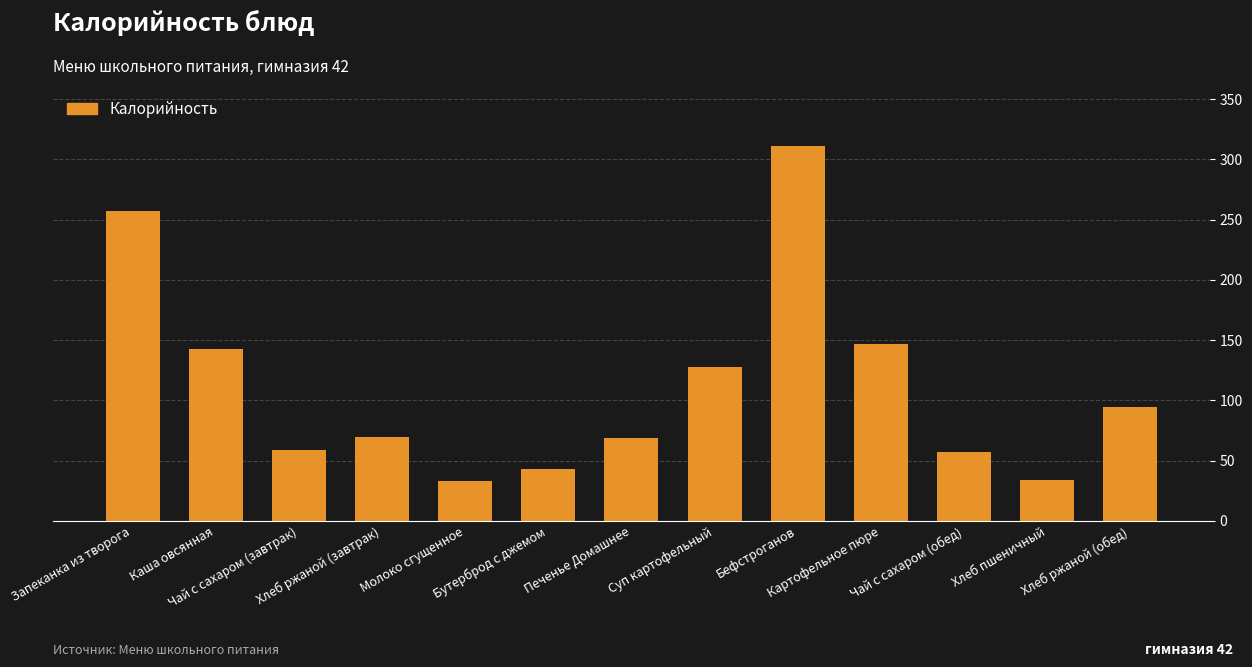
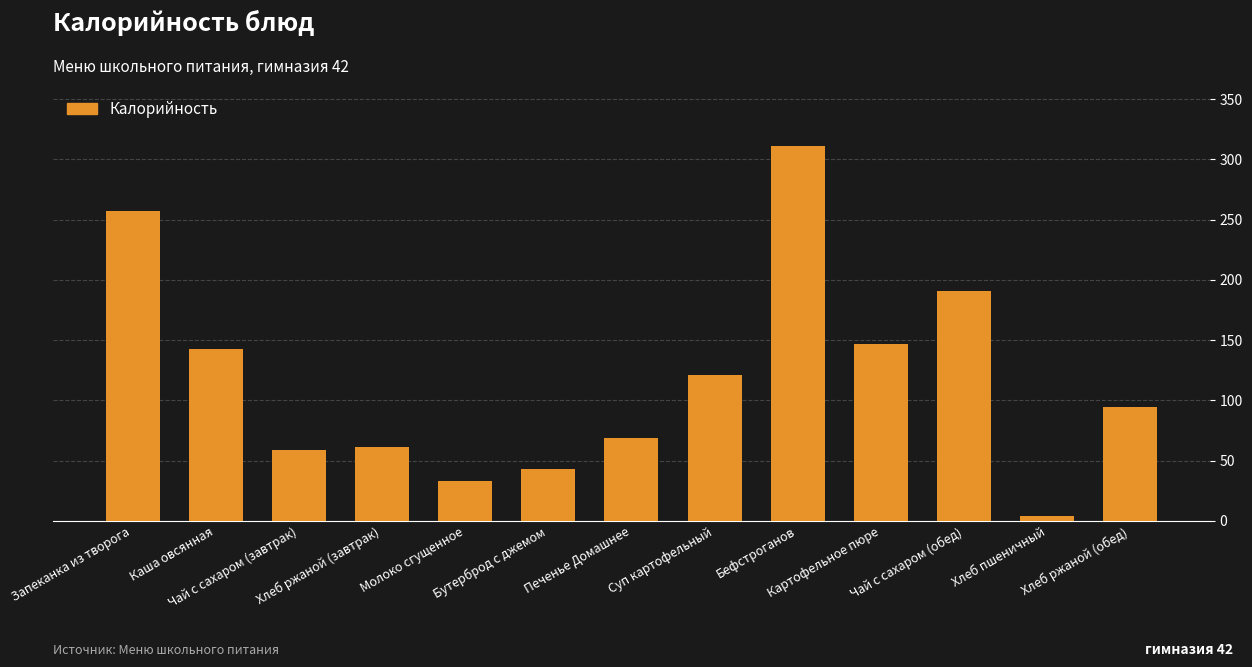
Хлеб ржаной (завтрак): 70 -> 62
Суп картофельный: 128 -> 121
Чай с сахаром (обед): 57 -> 191
Хлеб пшеничный: 34 -> 4
